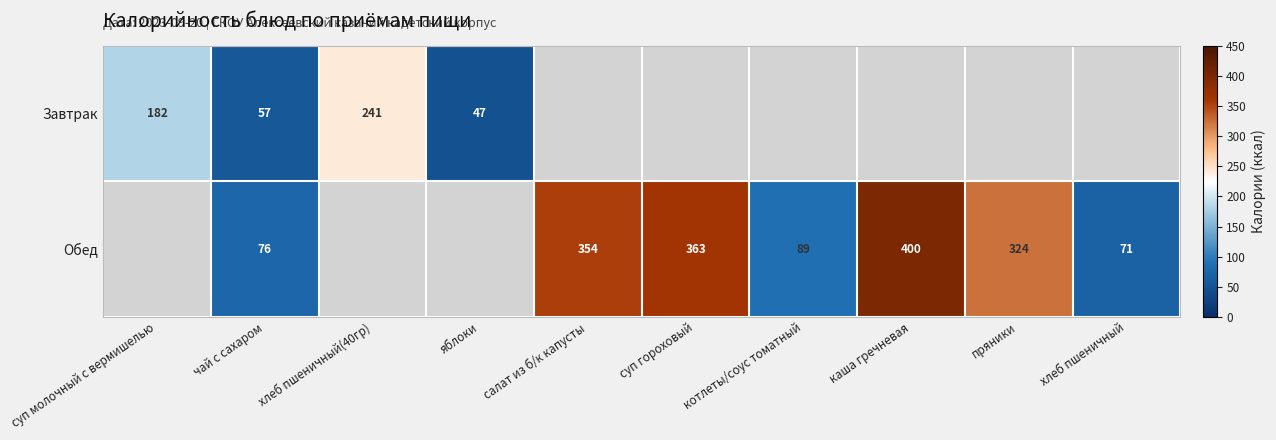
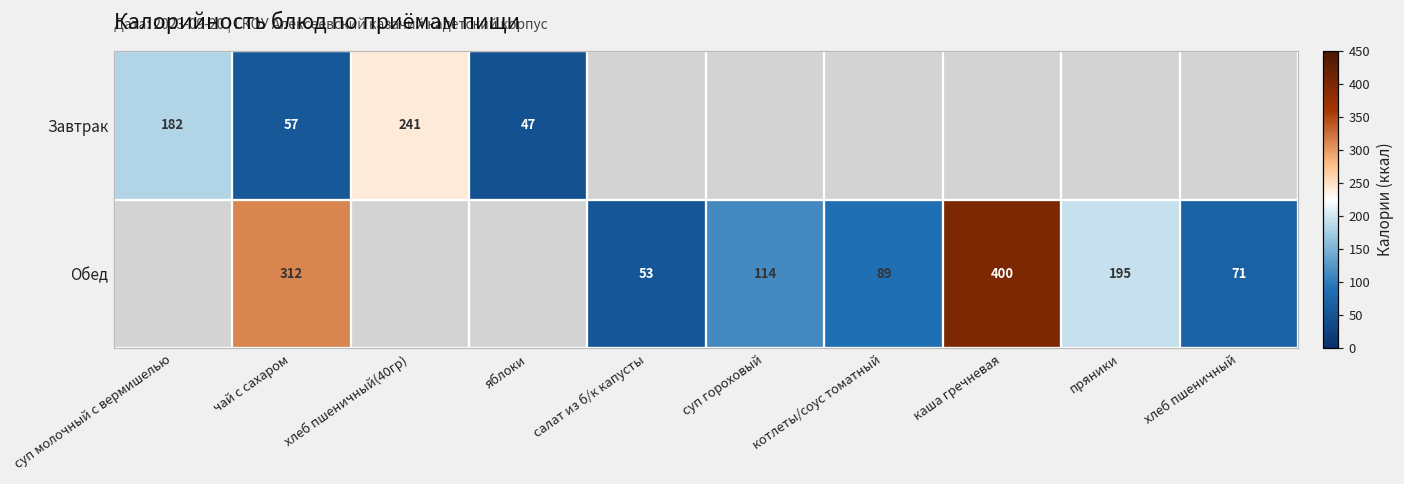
Обед, чай с сахаром: 76 -> 312
Обед, салат из б/к капусты: 354 -> 53
Обед, суп гороховый: 363 -> 114
Обед, пряники: 324 -> 195
